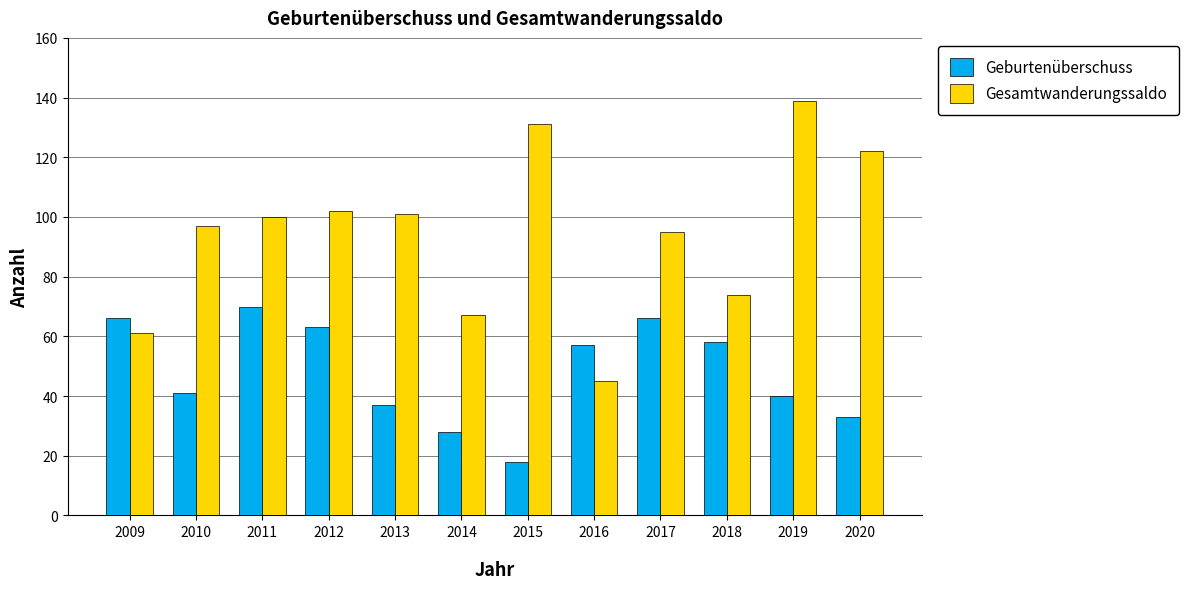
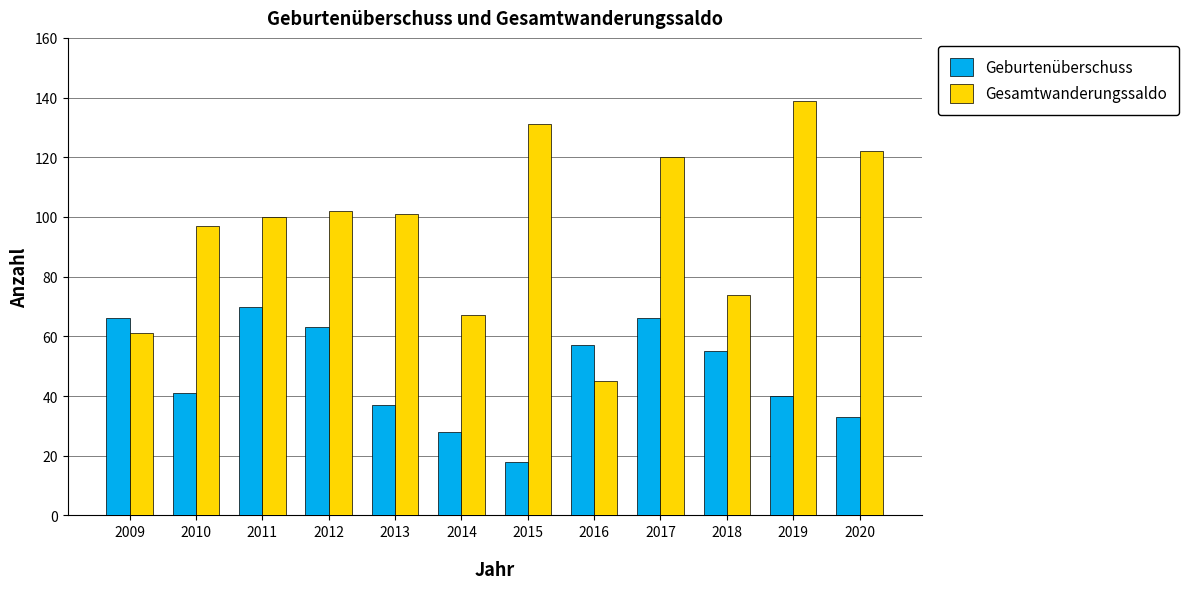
Gesamtwanderungssaldo, 2017: 95 -> 120
Geburtenüberschuss, 2018: 58 -> 55
